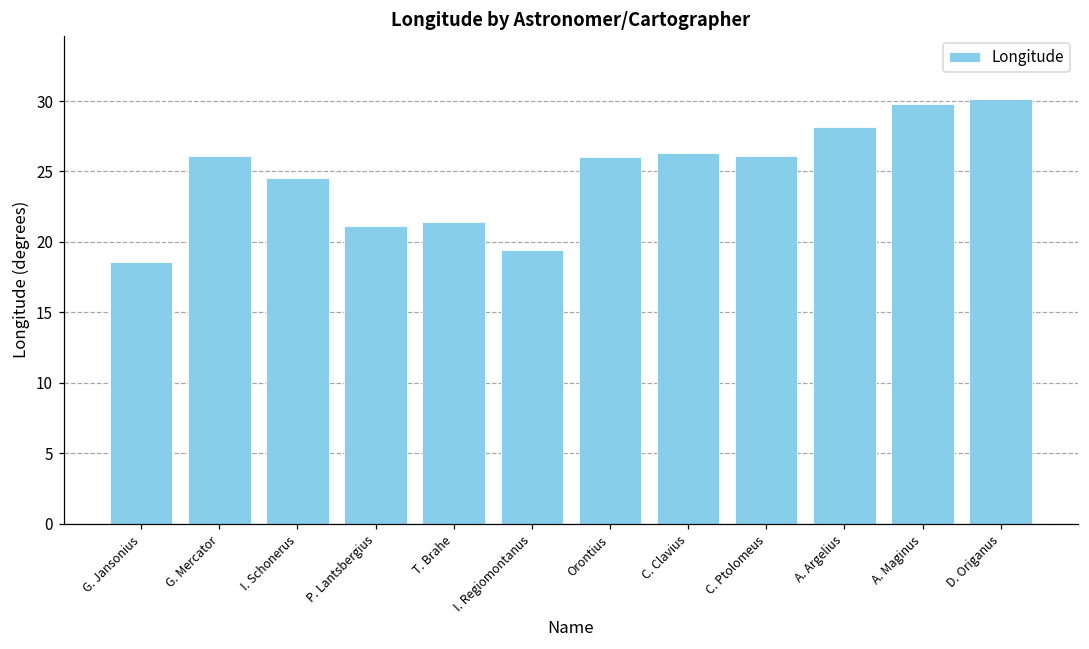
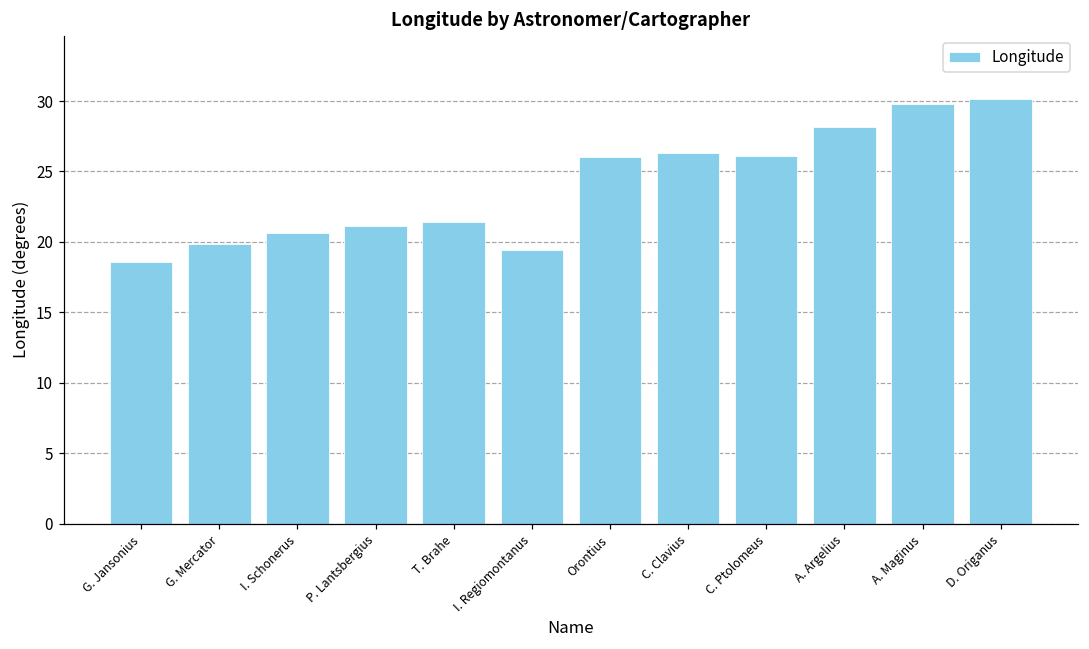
G. Mercator: 26.1 -> 19.9
I. Schonerus: 24.5 -> 20.6
